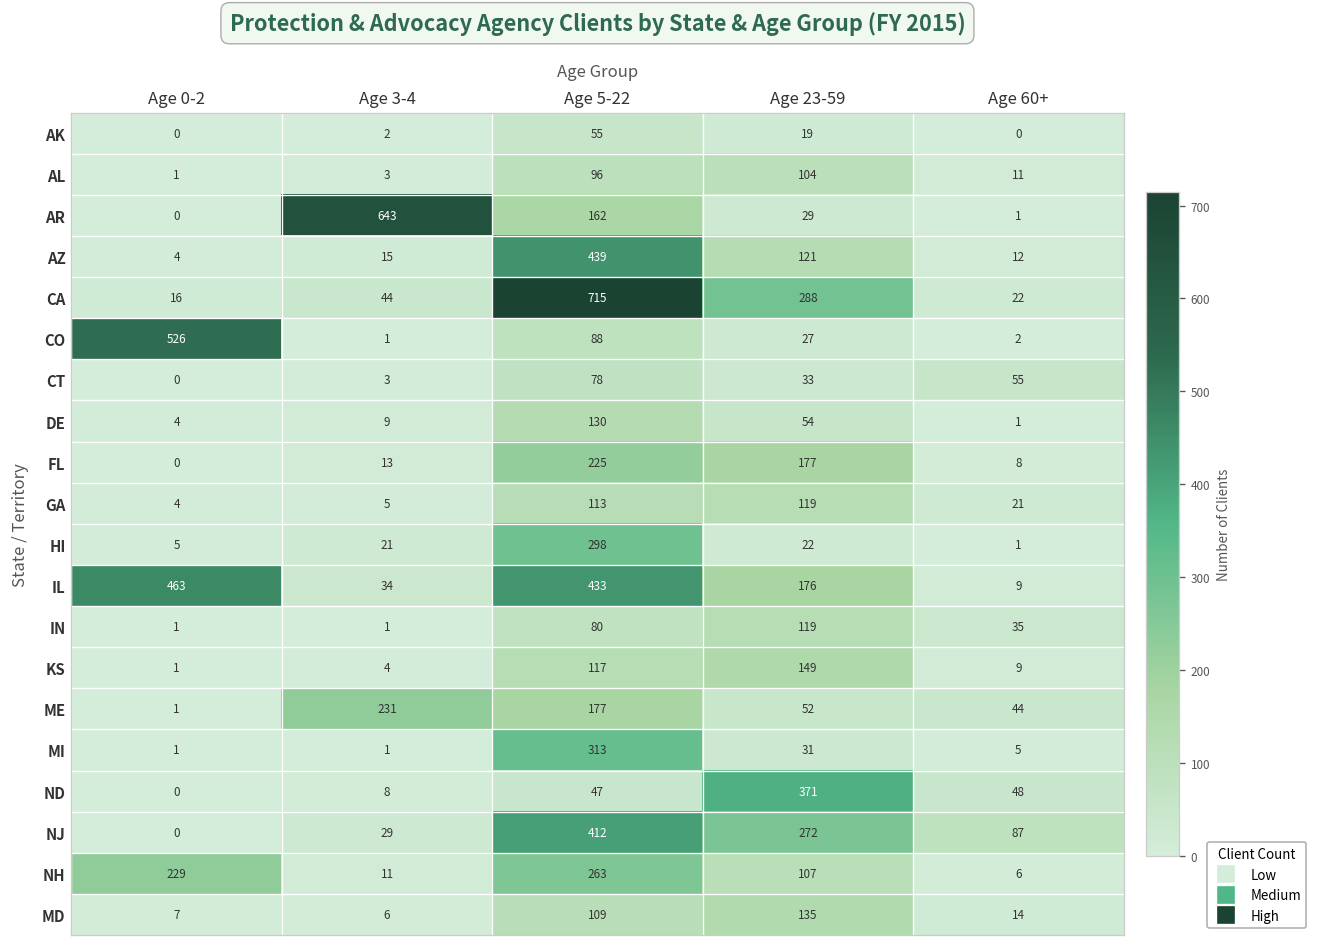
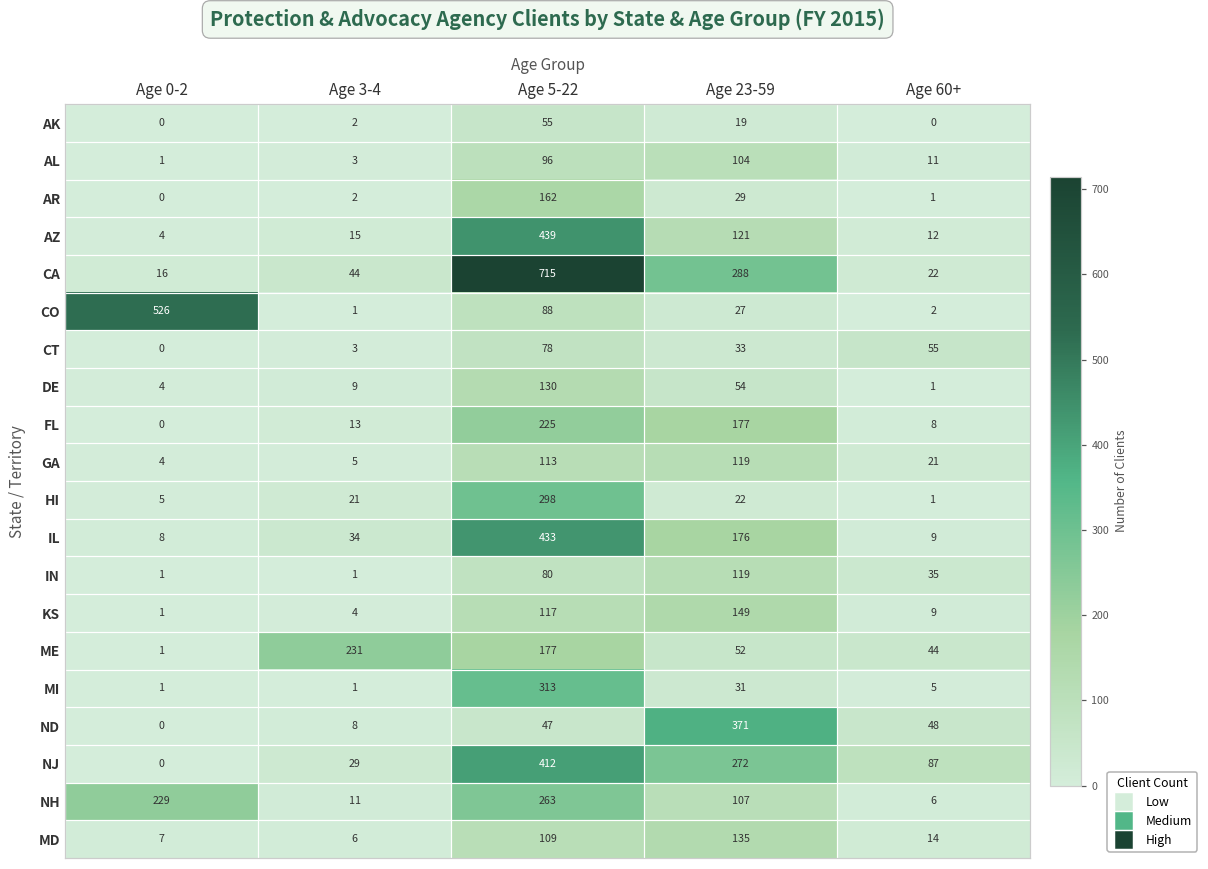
AR, Age 3-4: 643 -> 2
IL, Age 0-2: 463 -> 8
